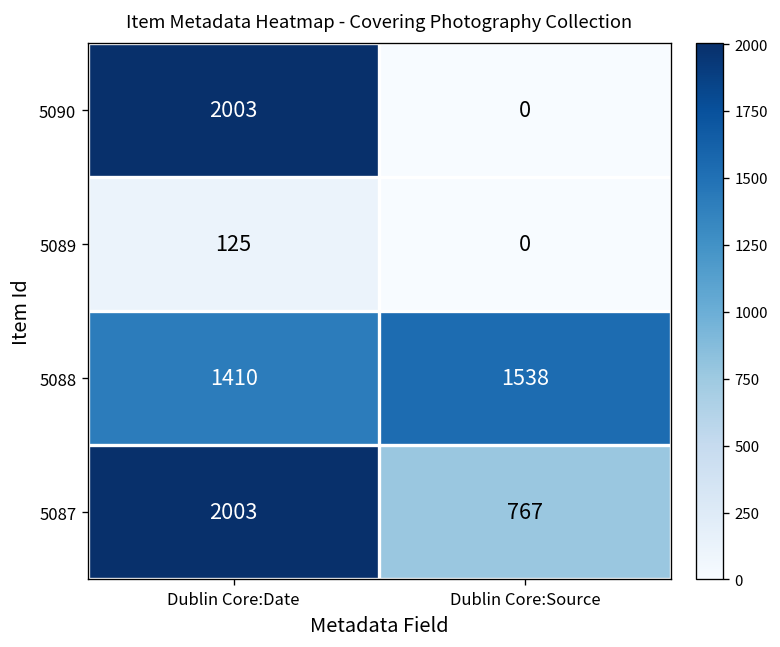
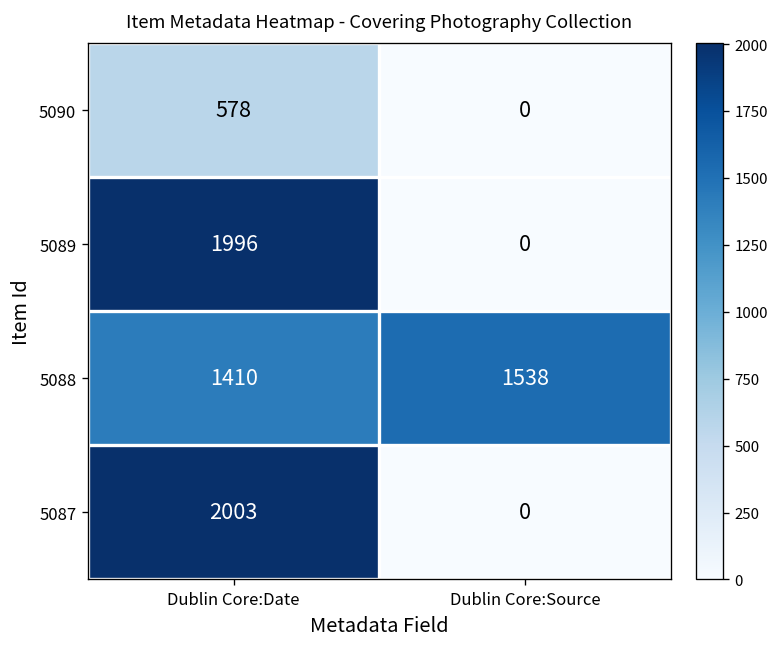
5090, Dublin Core:Date: 2003 -> 578
5089, Dublin Core:Date: 125 -> 1996
5087, Dublin Core:Source: 767 -> 0
